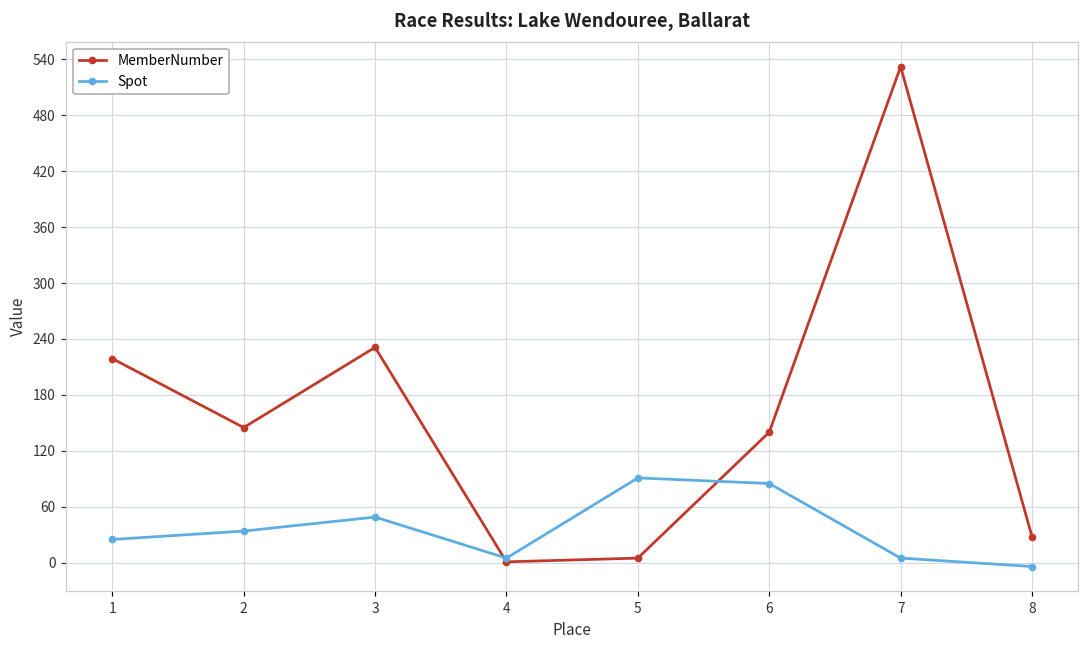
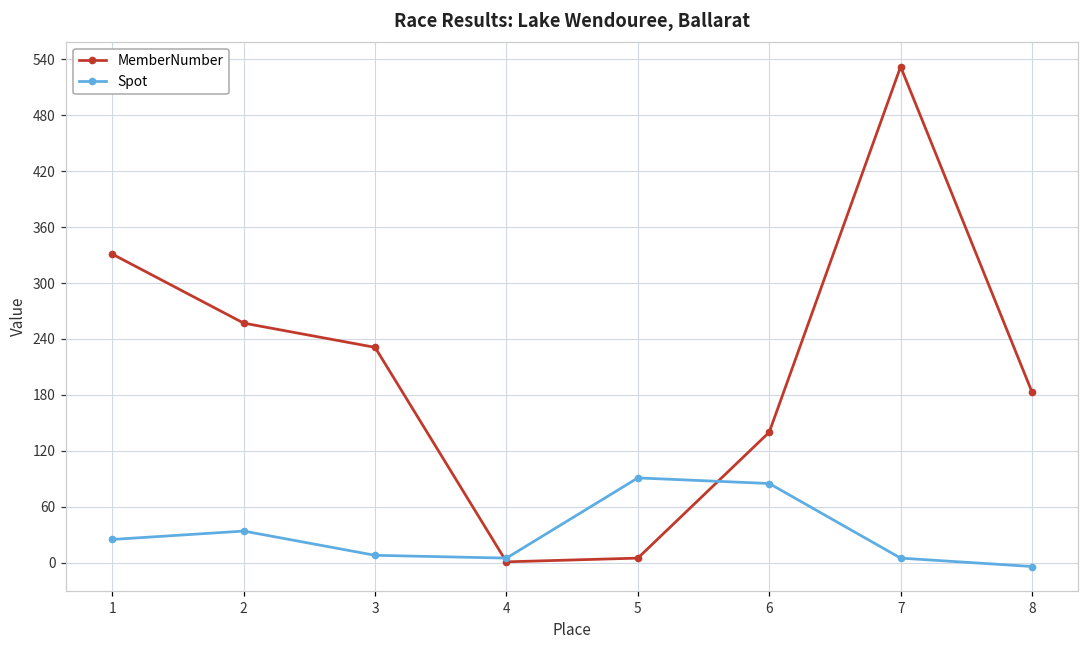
MemberNumber, 1: 220 -> 330
MemberNumber, 2: 150 -> 260
Spot, 3: 50 -> 10
MemberNumber, 8: 30 -> 180
